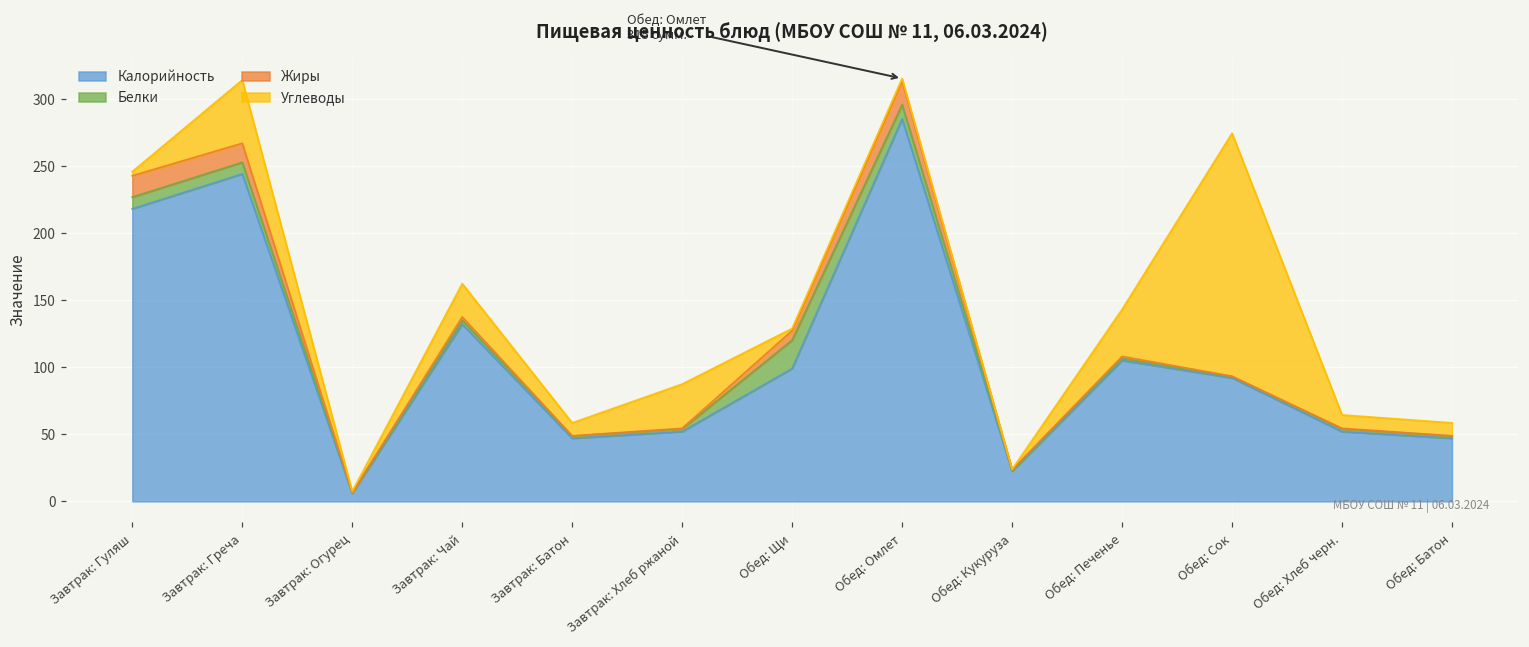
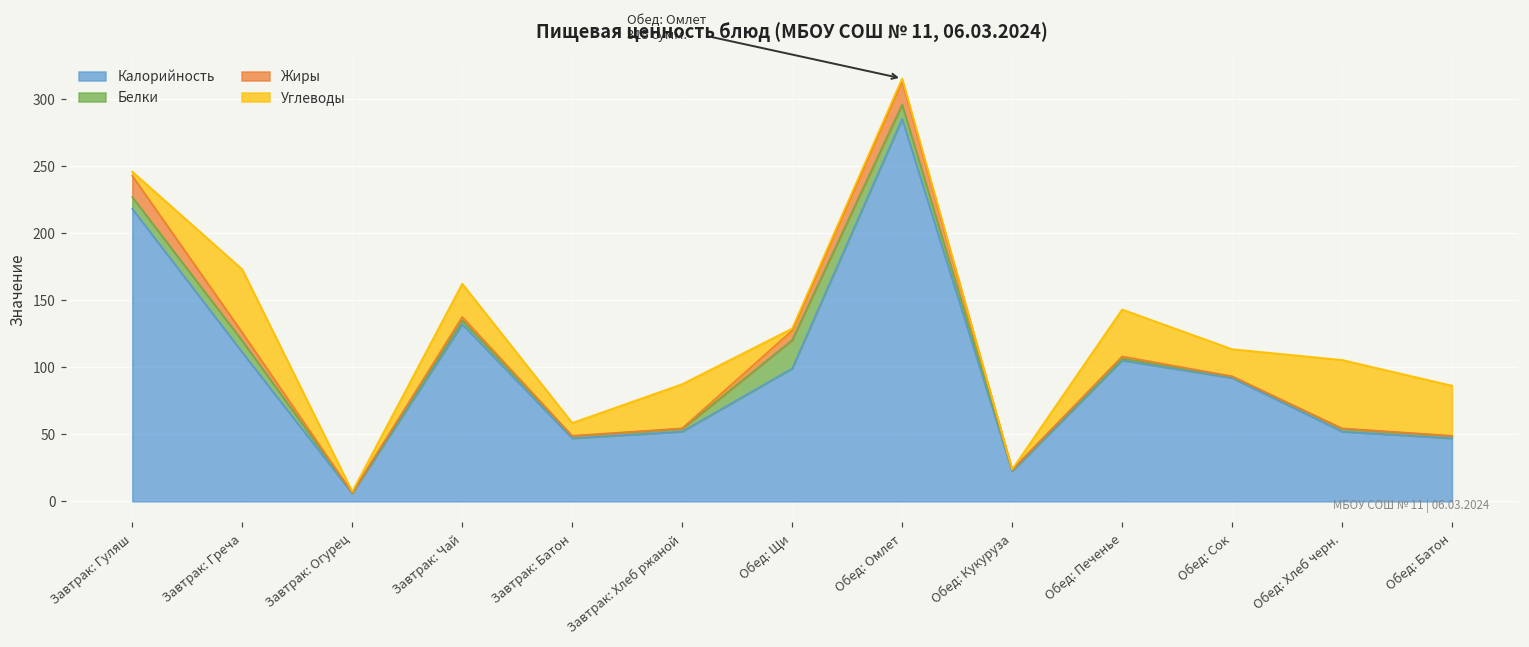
Калорийность, Завтрак: Греча: 244 -> 111
Жиры, Завтрак: Греча: 14 -> 6
Углеводы, Обед: Сок: 181 -> 20
Углеводы, Обед: Хлеб черн.: 10 -> 51
Углеводы, Обед: Батон: 10 -> 37
